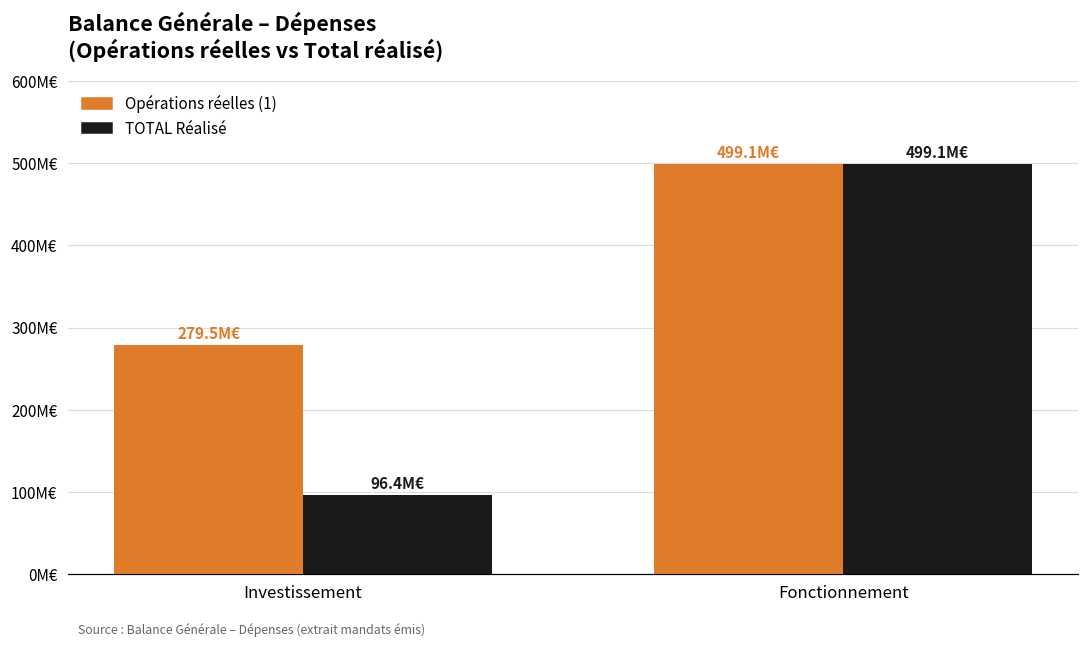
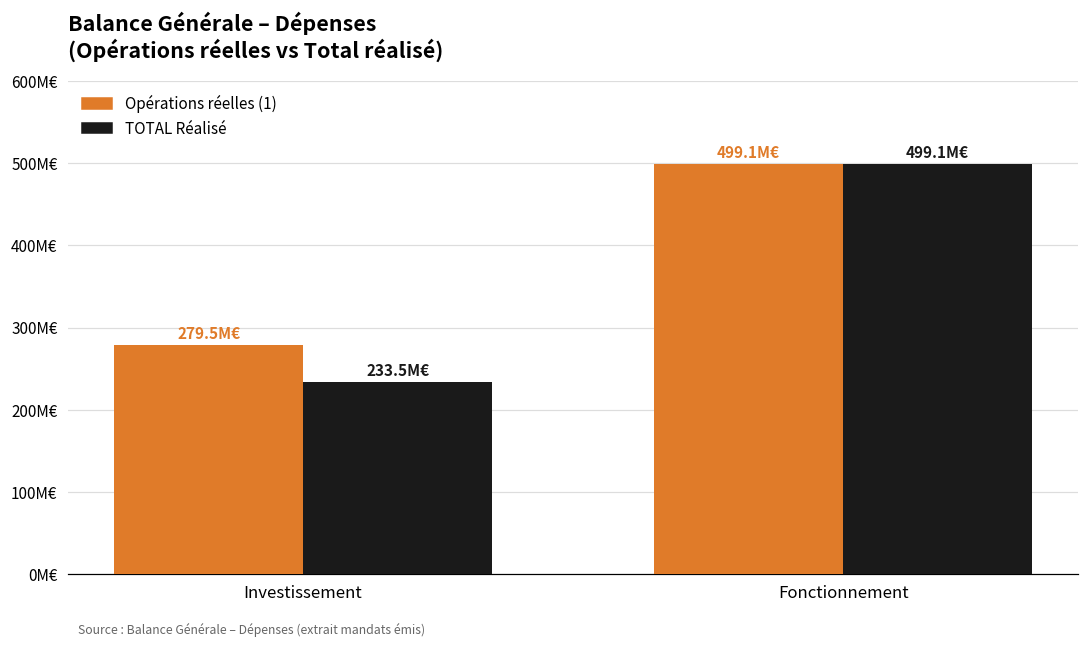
TOTAL Réalisé, Investissement: 96.4M€ -> 233.5M€
